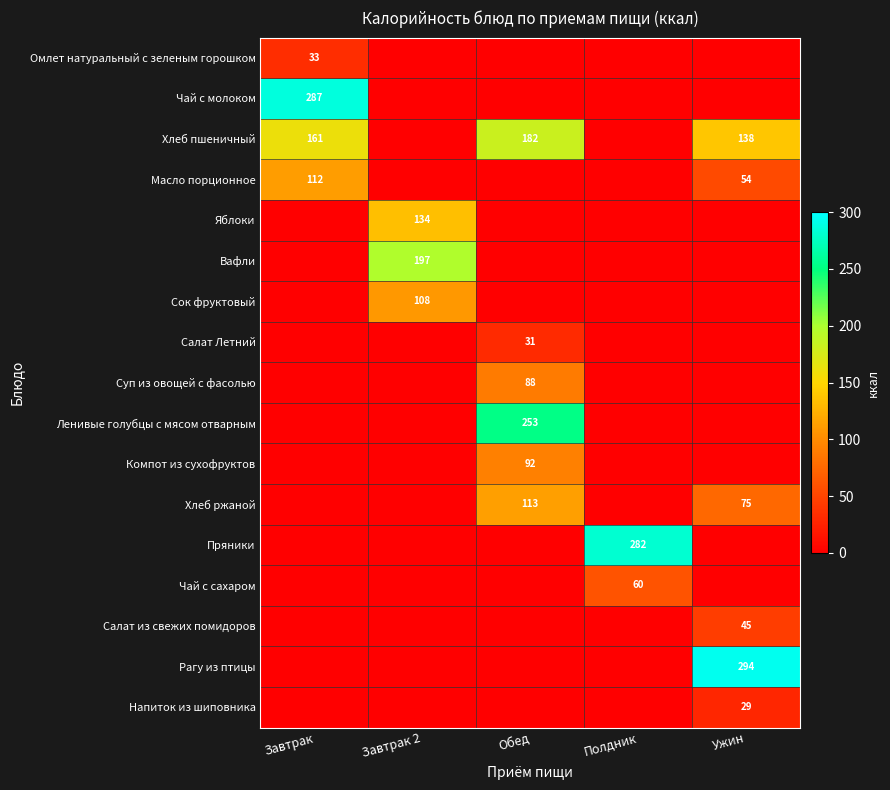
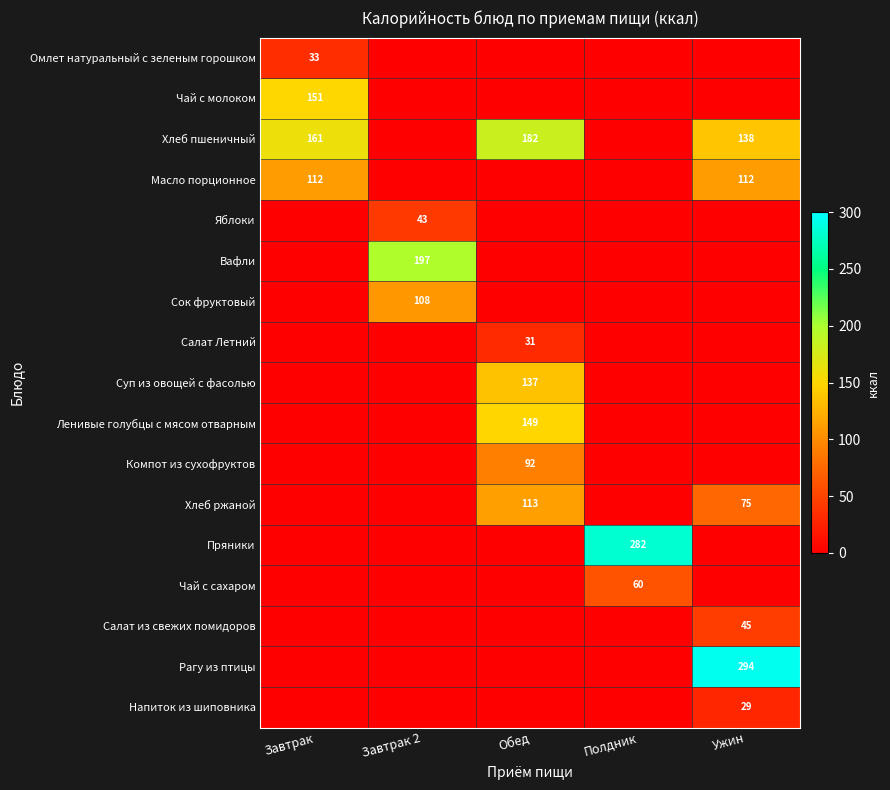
Чай с молоком, Завтрак: 287 -> 151
Масло порционное, Ужин: 54 -> 112
Яблоки, Завтрак 2: 134 -> 43
Суп из овощей с фасолью, Обед: 88 -> 137
Ленивые голубцы с мясом отварным, Обед: 253 -> 149
